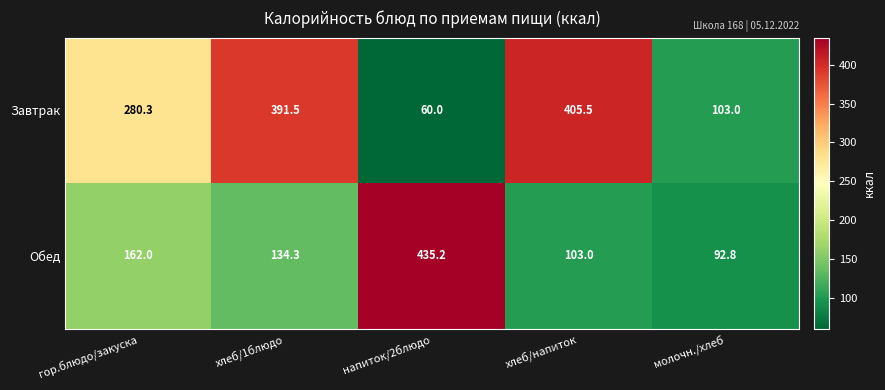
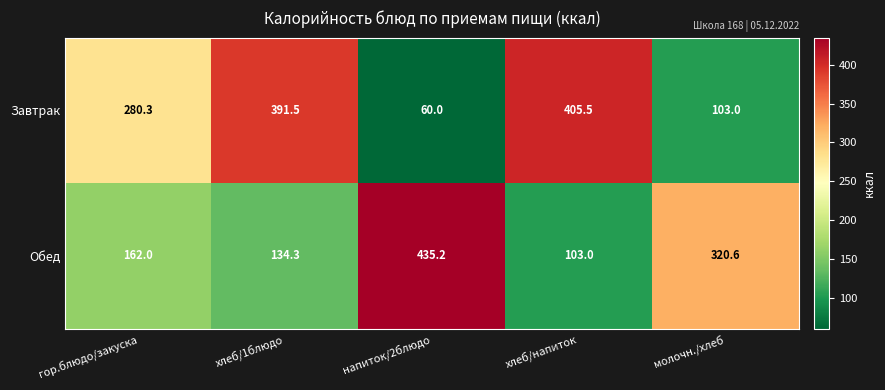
Обед, молочн./хлеб: 92.8 -> 320.6
